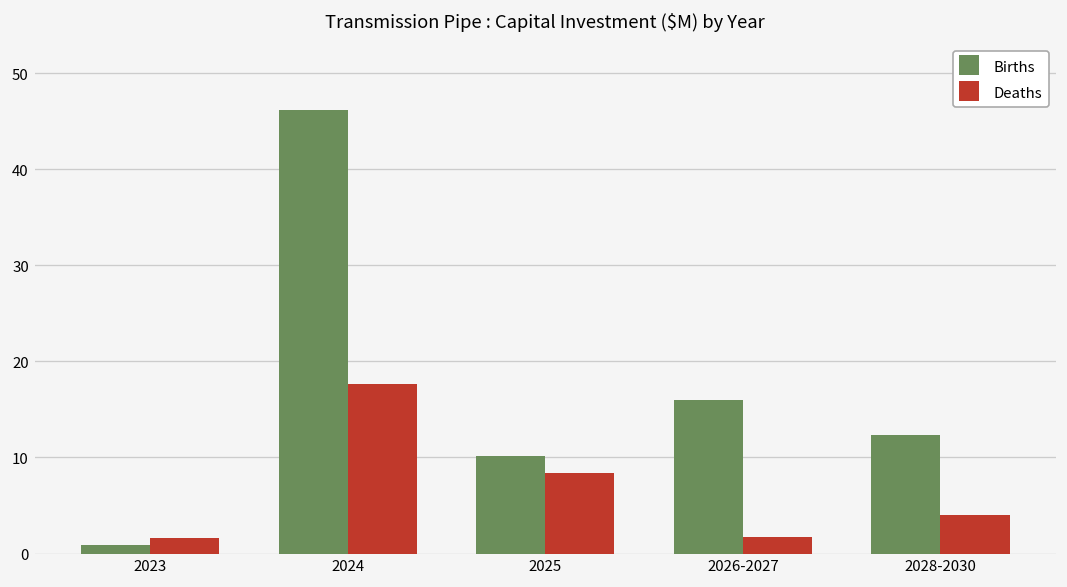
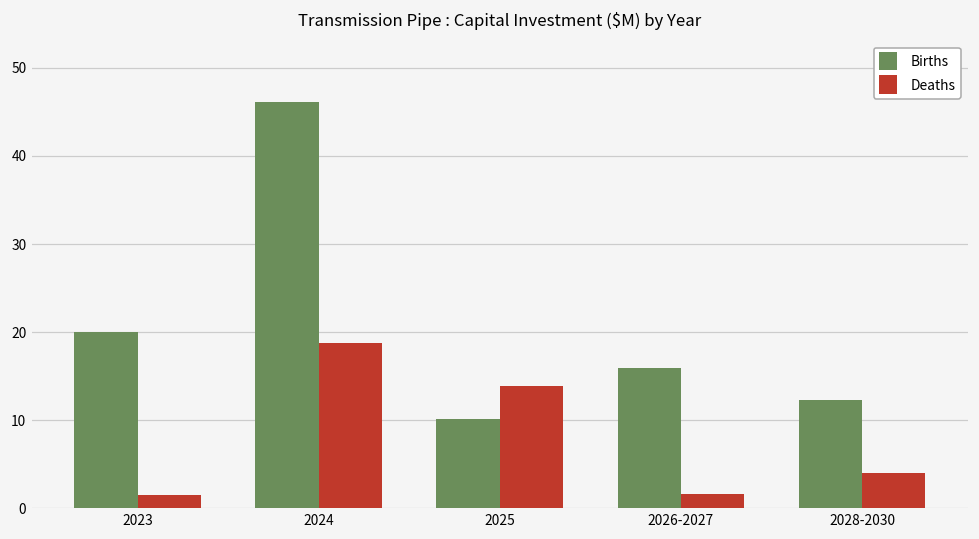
Births, 2023: 1 -> 20
Deaths, 2024: 18 -> 19
Deaths, 2025: 8 -> 14
